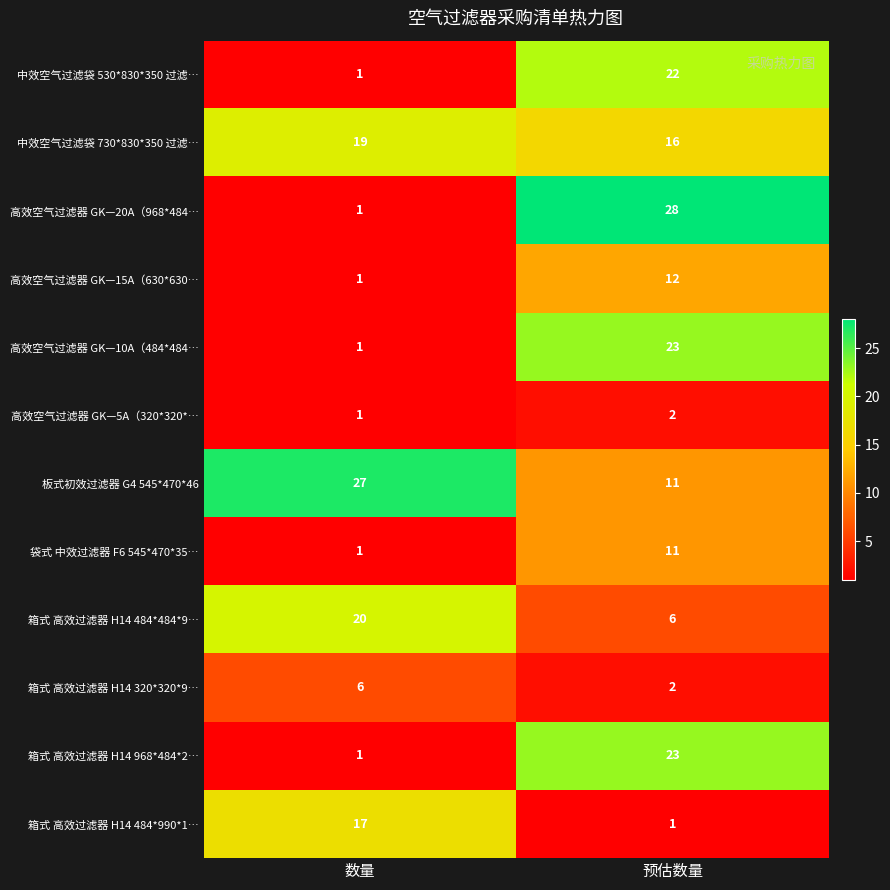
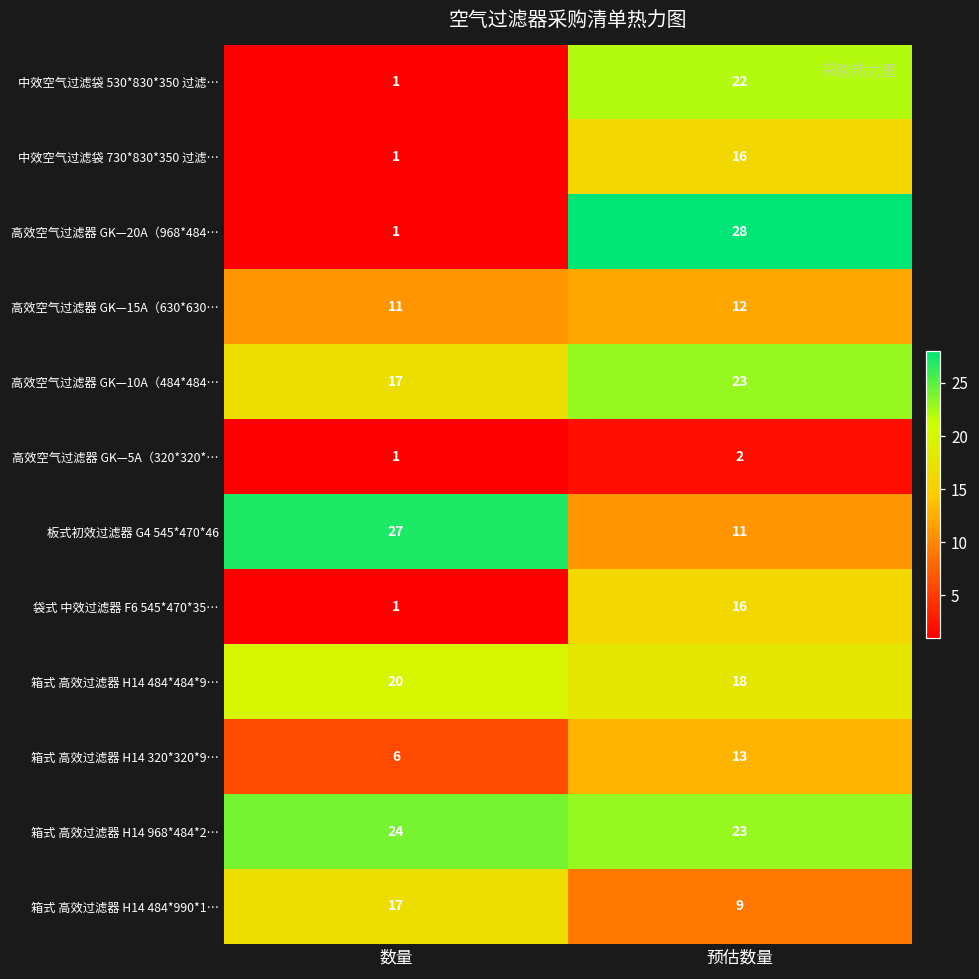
中效空气过滤袋 730*830*350 过滤…, 数量: 19 -> 1
高效空气过滤器 GK—15A（630*630…, 数量: 1 -> 11
高效空气过滤器 GK—10A（484*484…, 数量: 1 -> 17
袋式 中效过滤器 F6 545*470*35…, 预估数量: 11 -> 16
箱式 高效过滤器 H14 484*484*9…, 预估数量: 6 -> 18
箱式 高效过滤器 H14 320*320*9…, 预估数量: 2 -> 13
箱式 高效过滤器 H14 968*484*2…, 数量: 1 -> 24
箱式 高效过滤器 H14 484*990*1…, 预估数量: 1 -> 9
